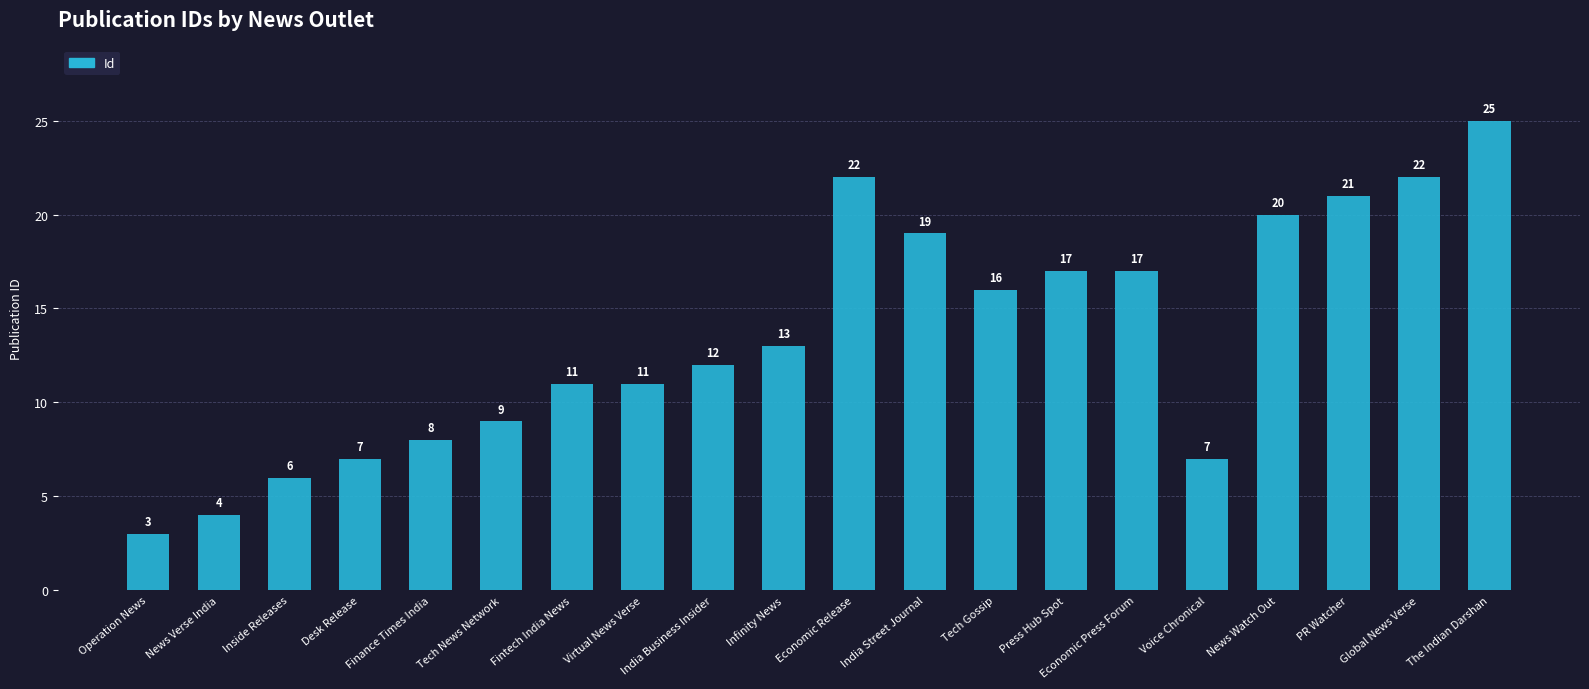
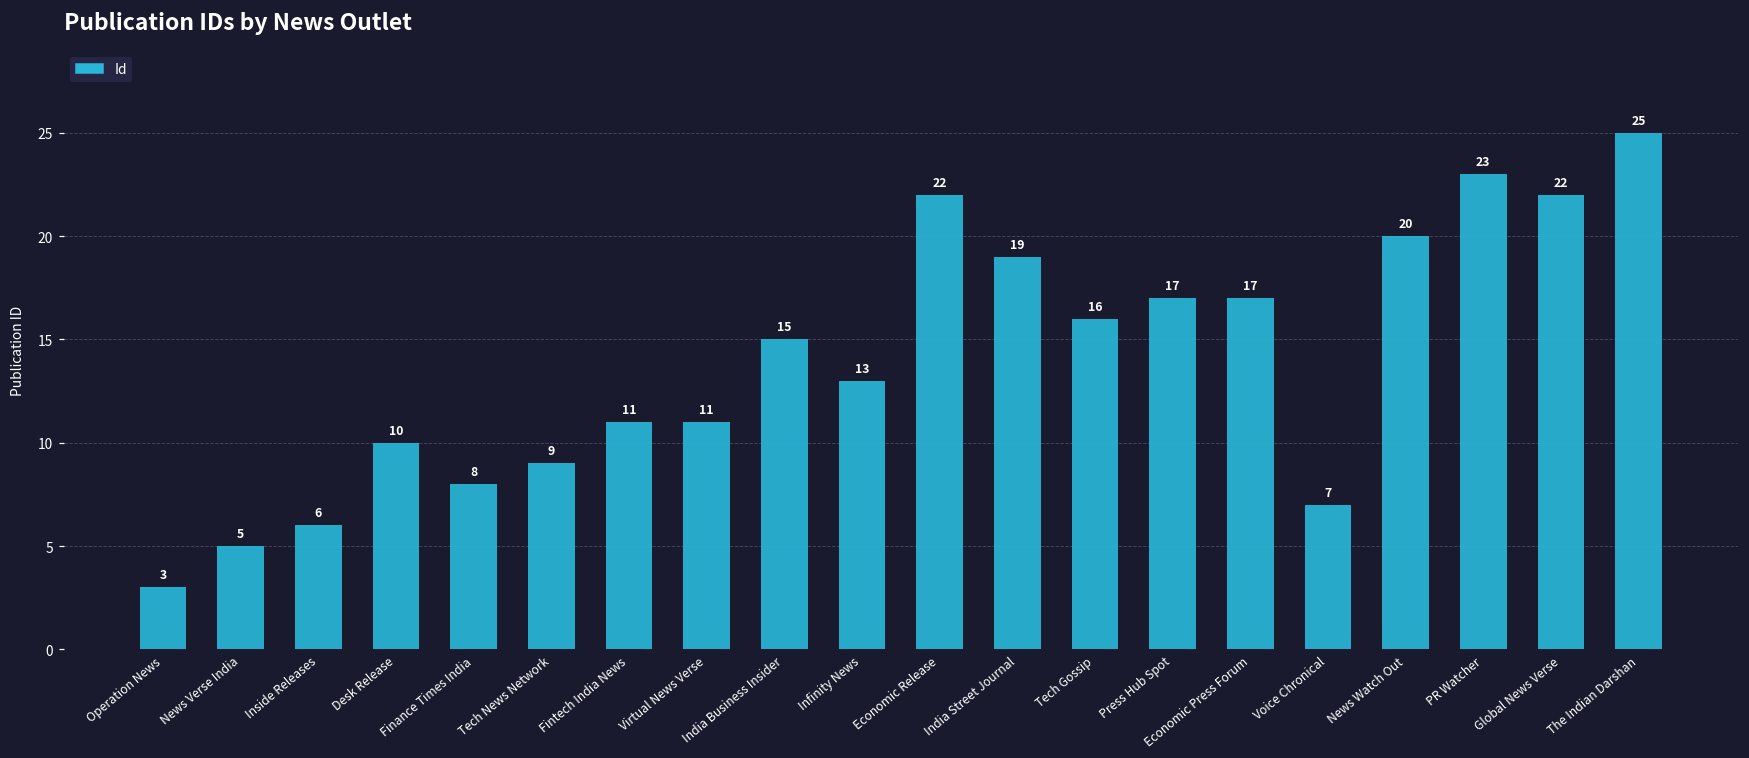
News Verse India: 4 -> 5
Desk Release: 7 -> 10
India Business Insider: 12 -> 15
PR Watcher: 21 -> 23
